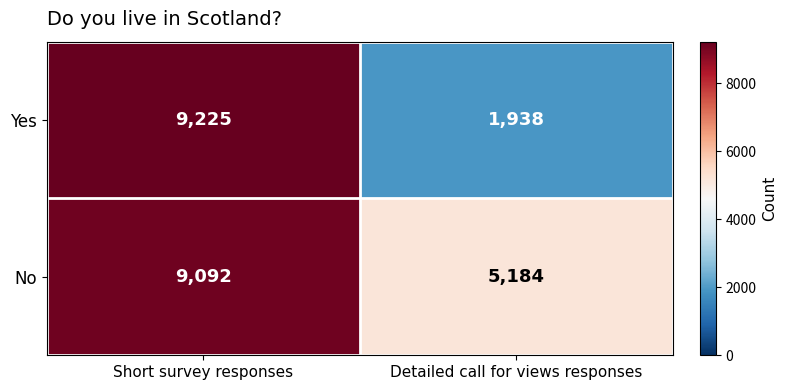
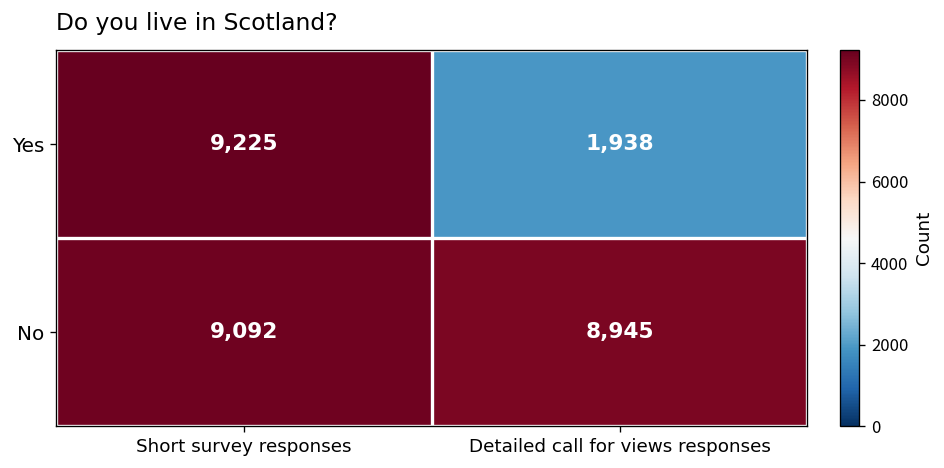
No, Detailed call for views responses: 5,184 -> 8,945
